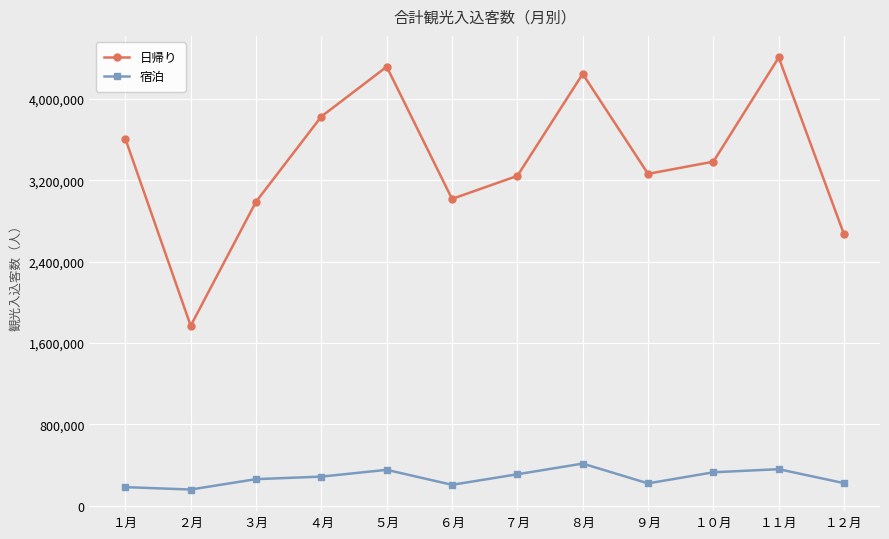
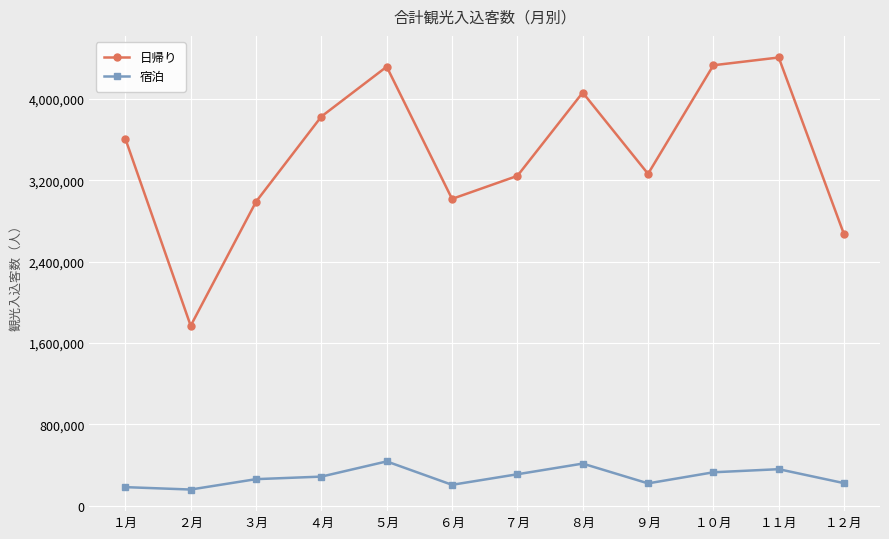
宿泊, ５月: 350,000 -> 440,000
日帰り, ８月: 4,250,000 -> 4,060,000
日帰り, １０月: 3,380,000 -> 4,330,000
